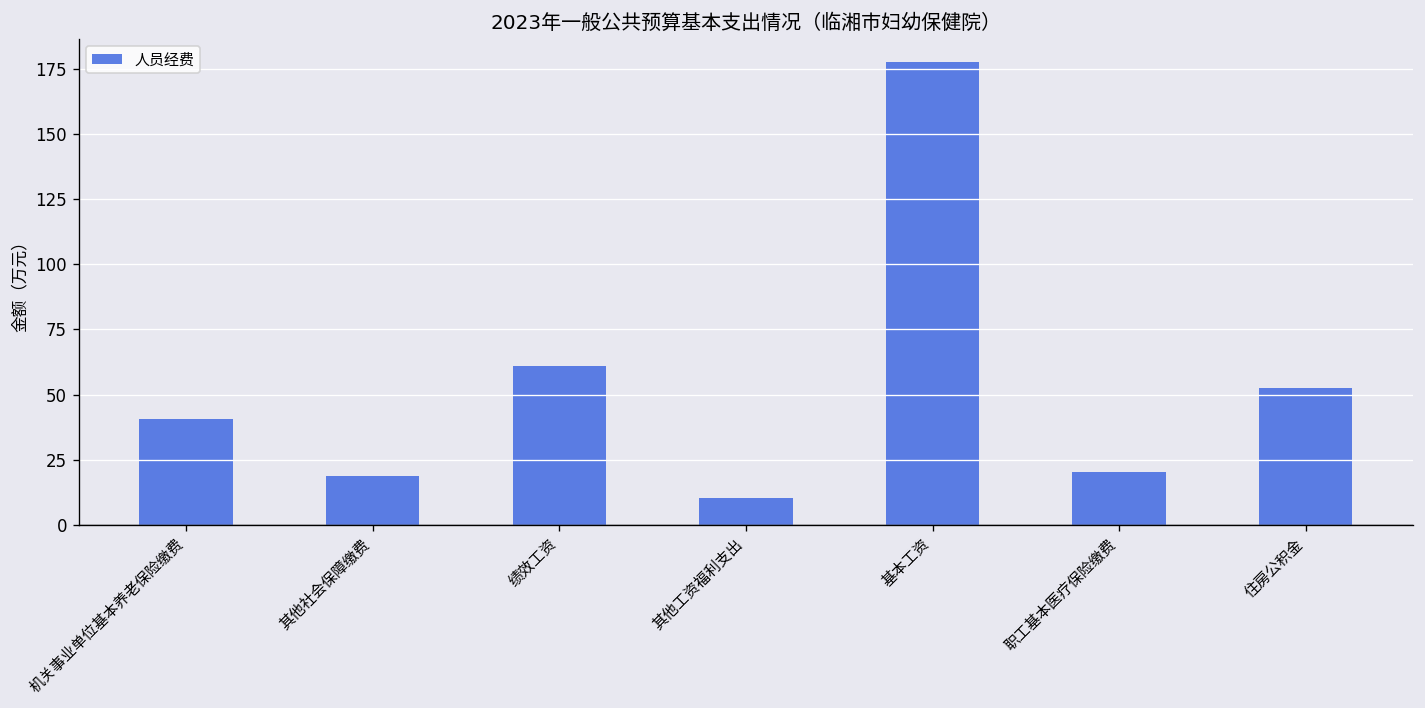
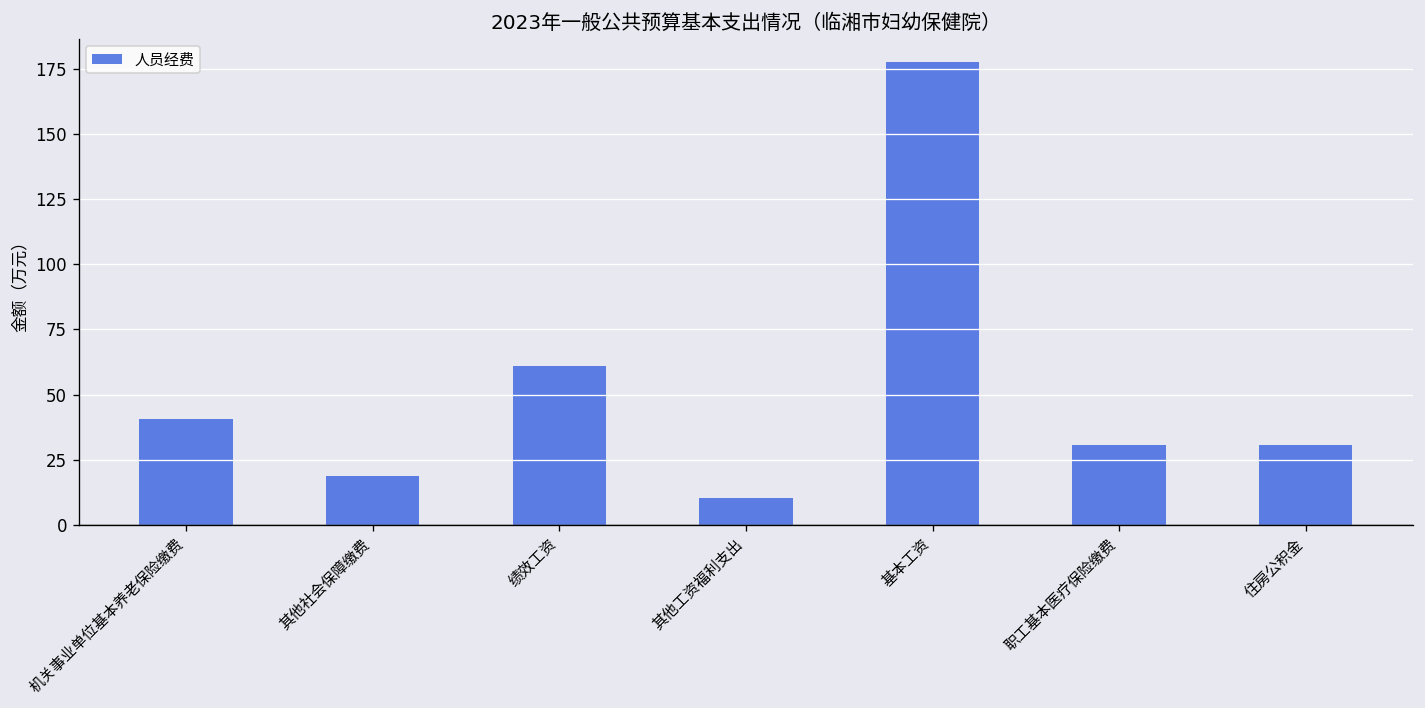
职工基本医疗保险缴费: 20 -> 31
住房公积金: 52 -> 30
